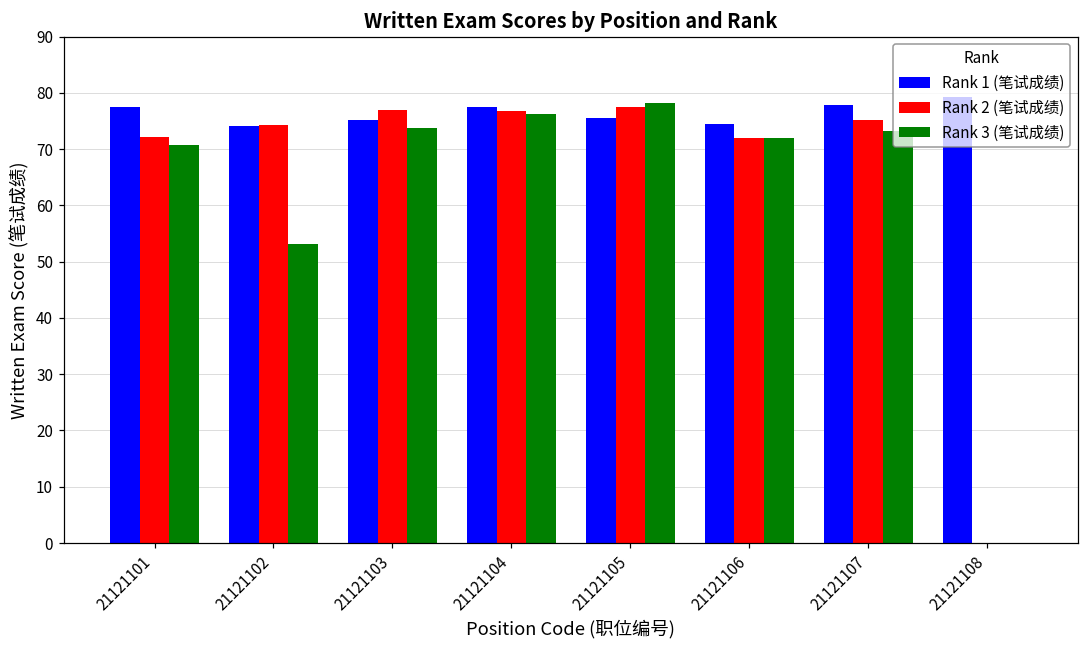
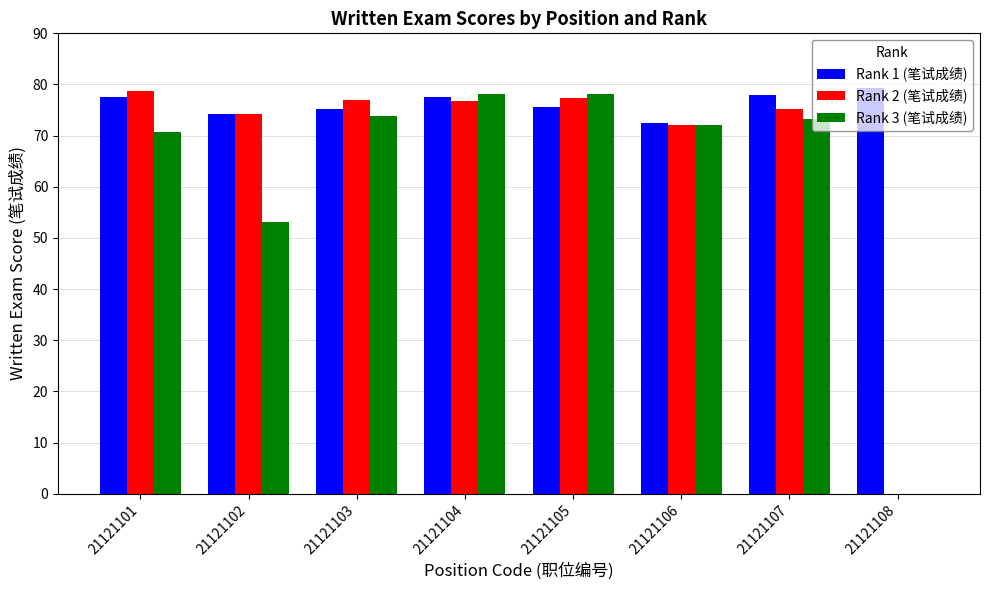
Rank 2 (笔试成绩), 21121101: 72 -> 79
Rank 3 (笔试成绩), 21121104: 76 -> 78
Rank 1 (笔试成绩), 21121106: 74 -> 73
